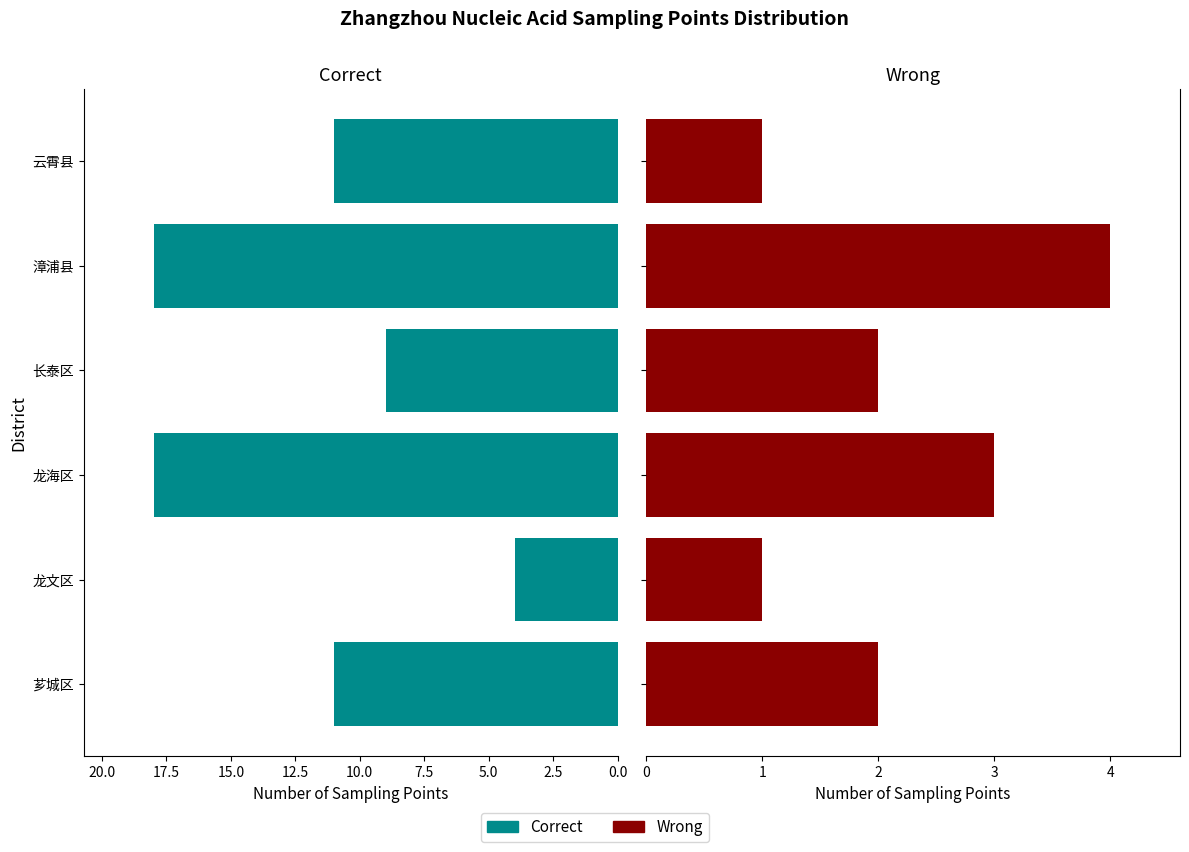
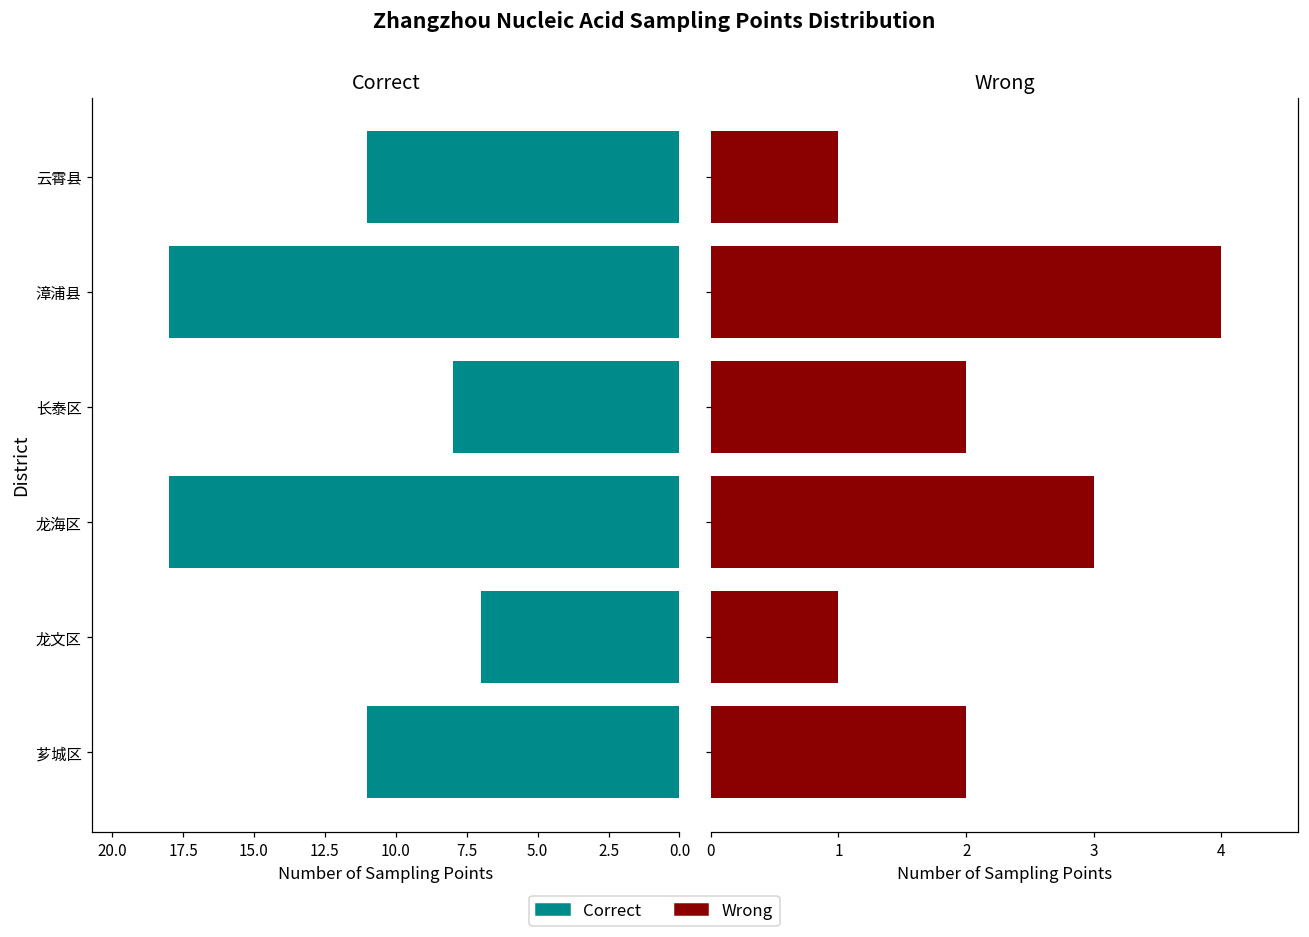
Correct, 长泰区: 9 -> 8
Correct, 龙文区: 4 -> 7
